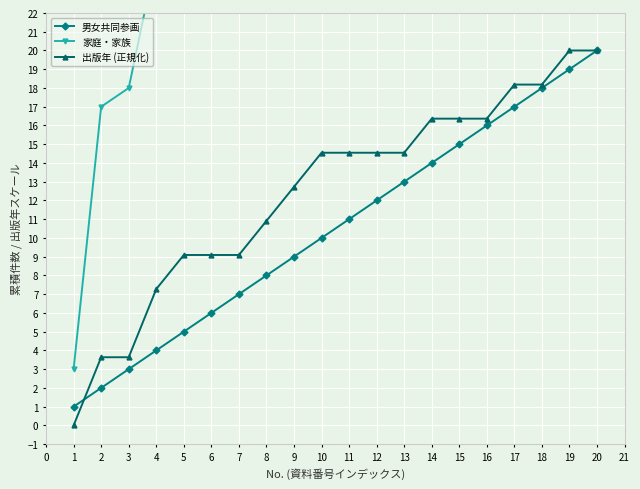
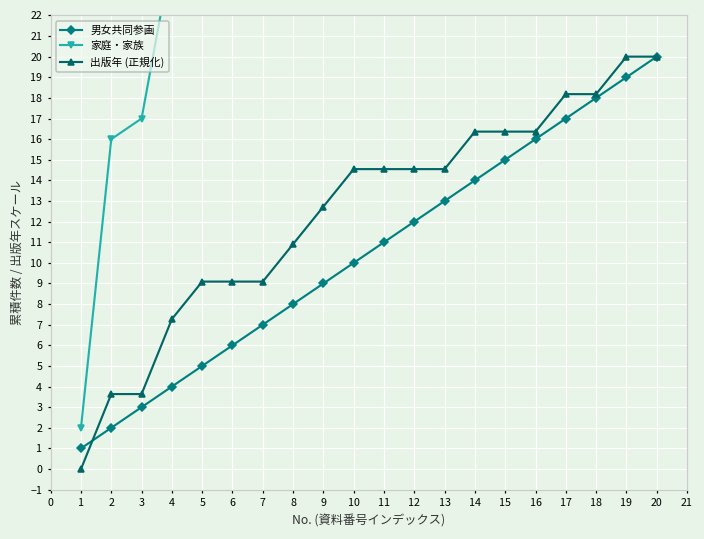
家庭・家族, 1: 3 -> 2
家庭・家族, 2: 17 -> 16
家庭・家族, 3: 18 -> 17
